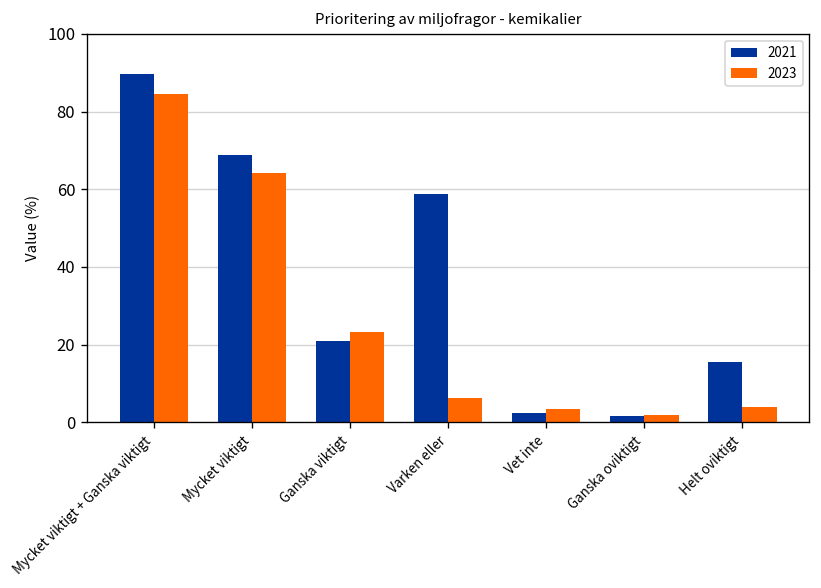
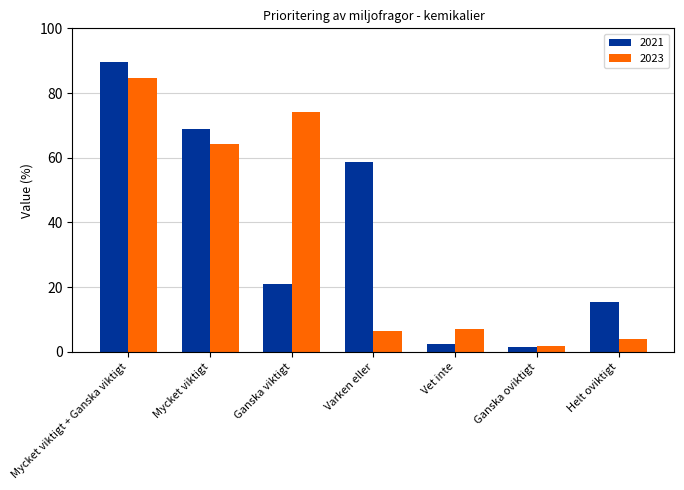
2023, Ganska viktigt: 23 -> 74
2023, Vet inte: 3 -> 7
